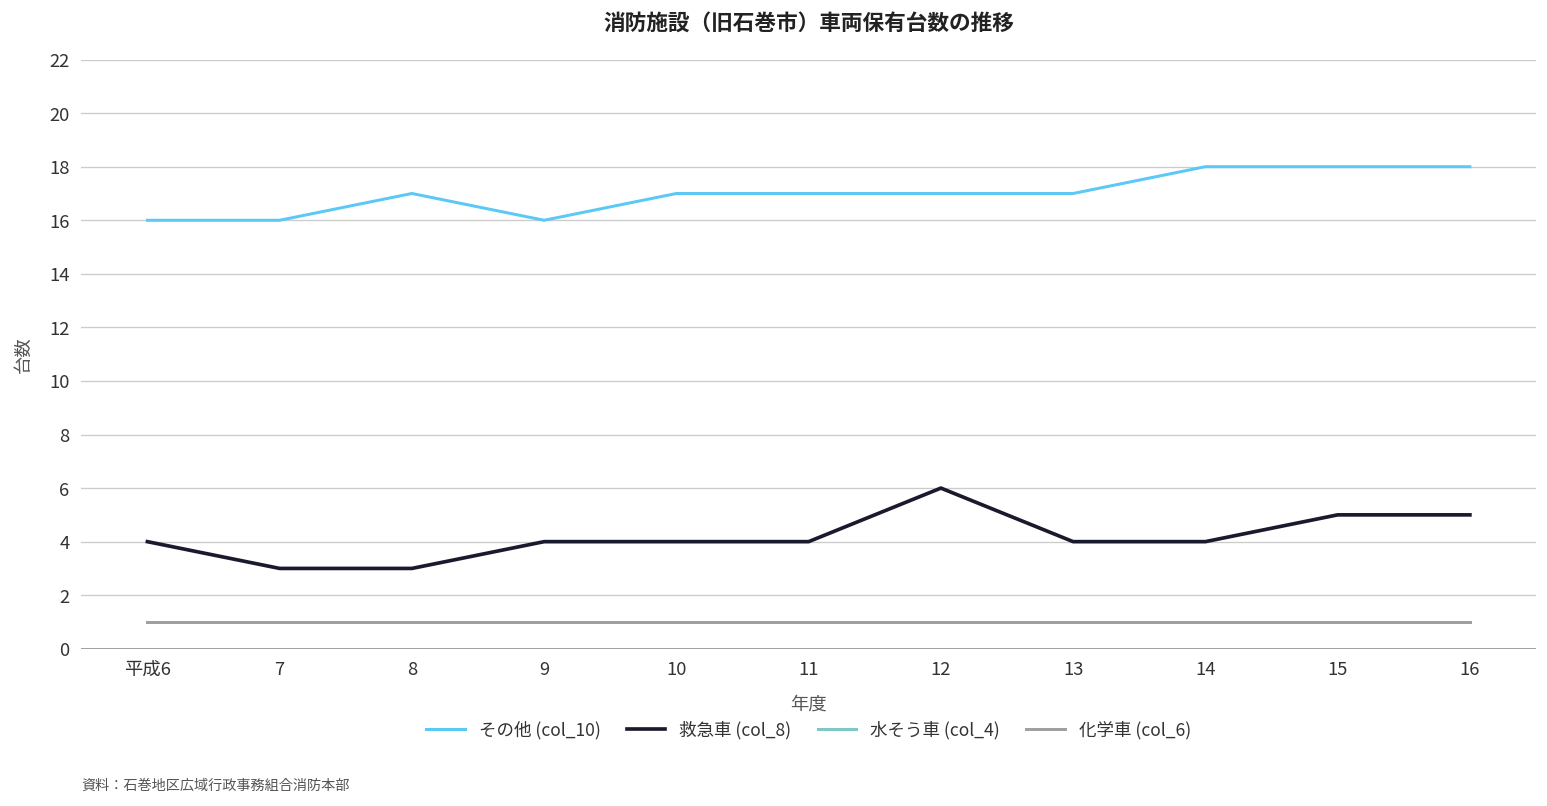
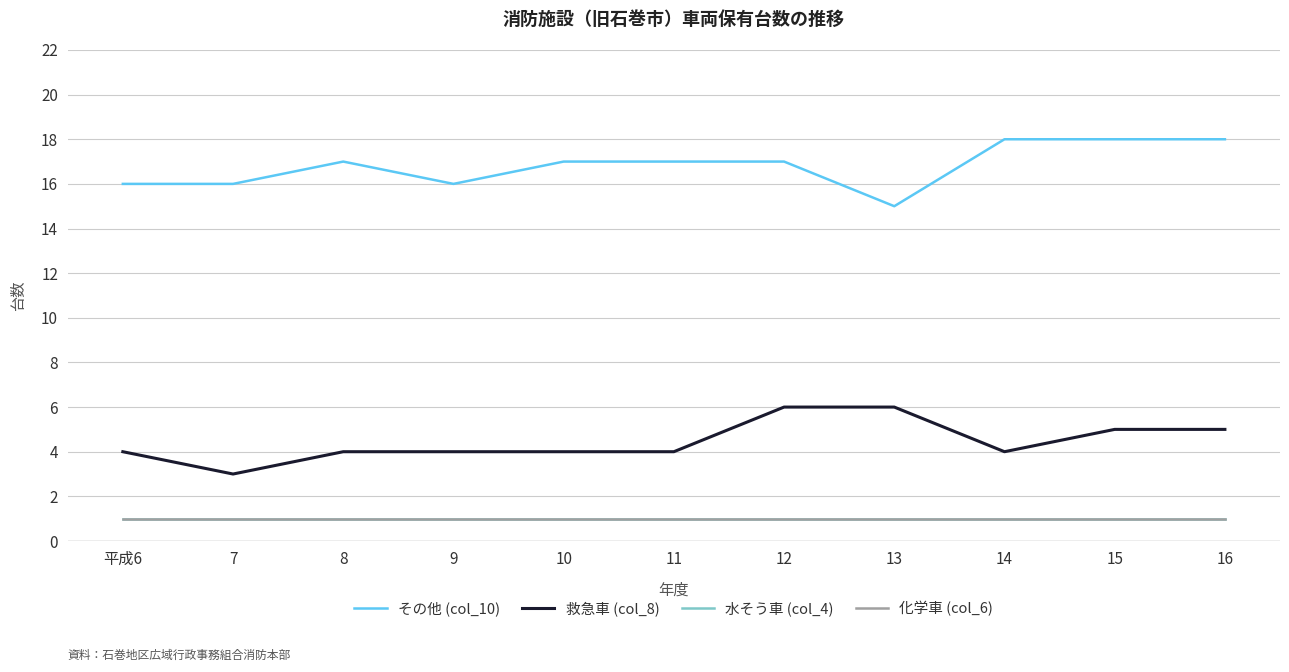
救急車 (col_8), 8: 3 -> 4
その他 (col_10), 13: 17 -> 15
救急車 (col_8), 13: 4 -> 6
